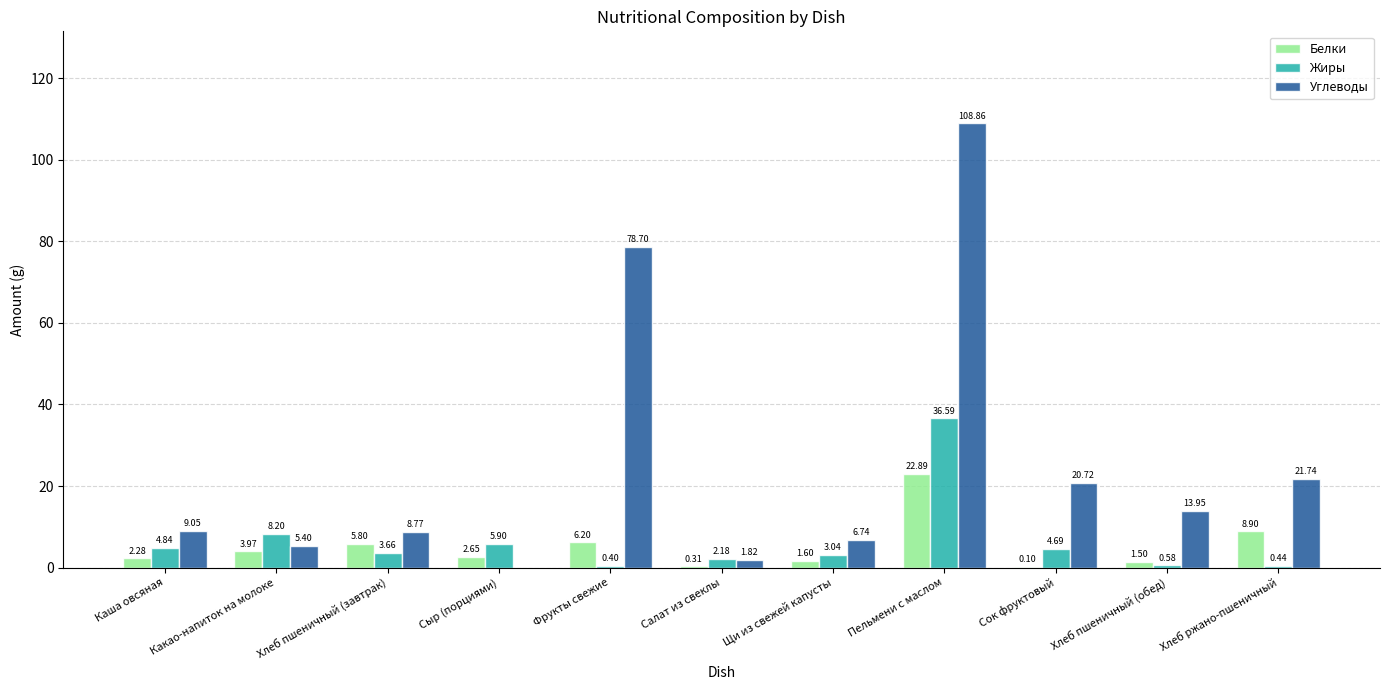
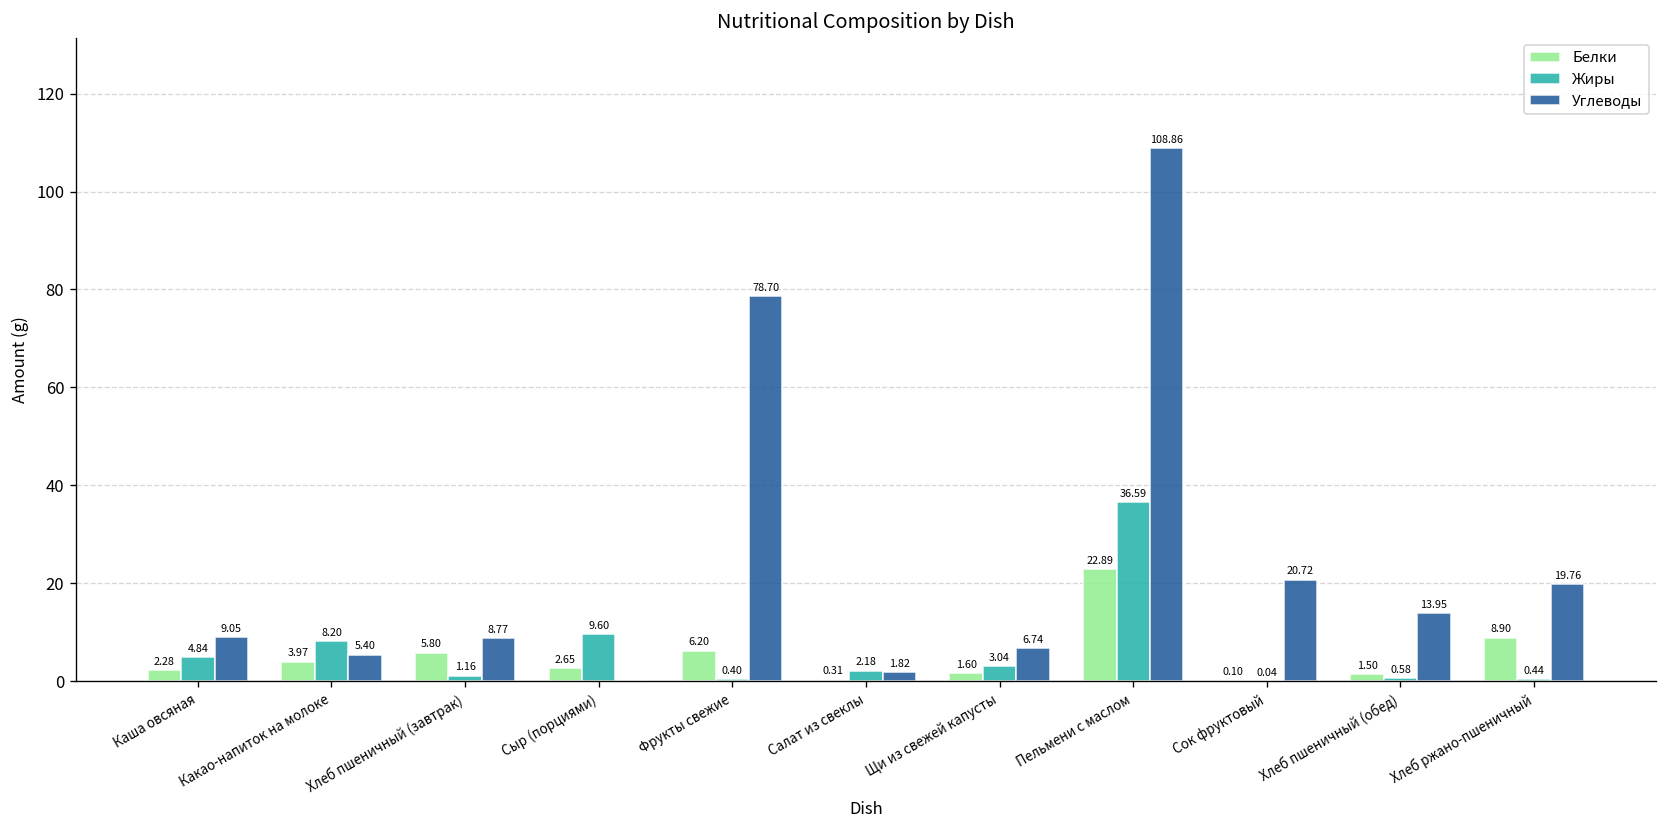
Жиры, Хлеб пшеничный (завтрак): 3.66 -> 1.16
Жиры, Сыр (порциями): 5.90 -> 9.60
Жиры, Сок фруктовый: 4.69 -> 0.04
Углеводы, Хлеб ржано-пшеничный: 21.74 -> 19.76
